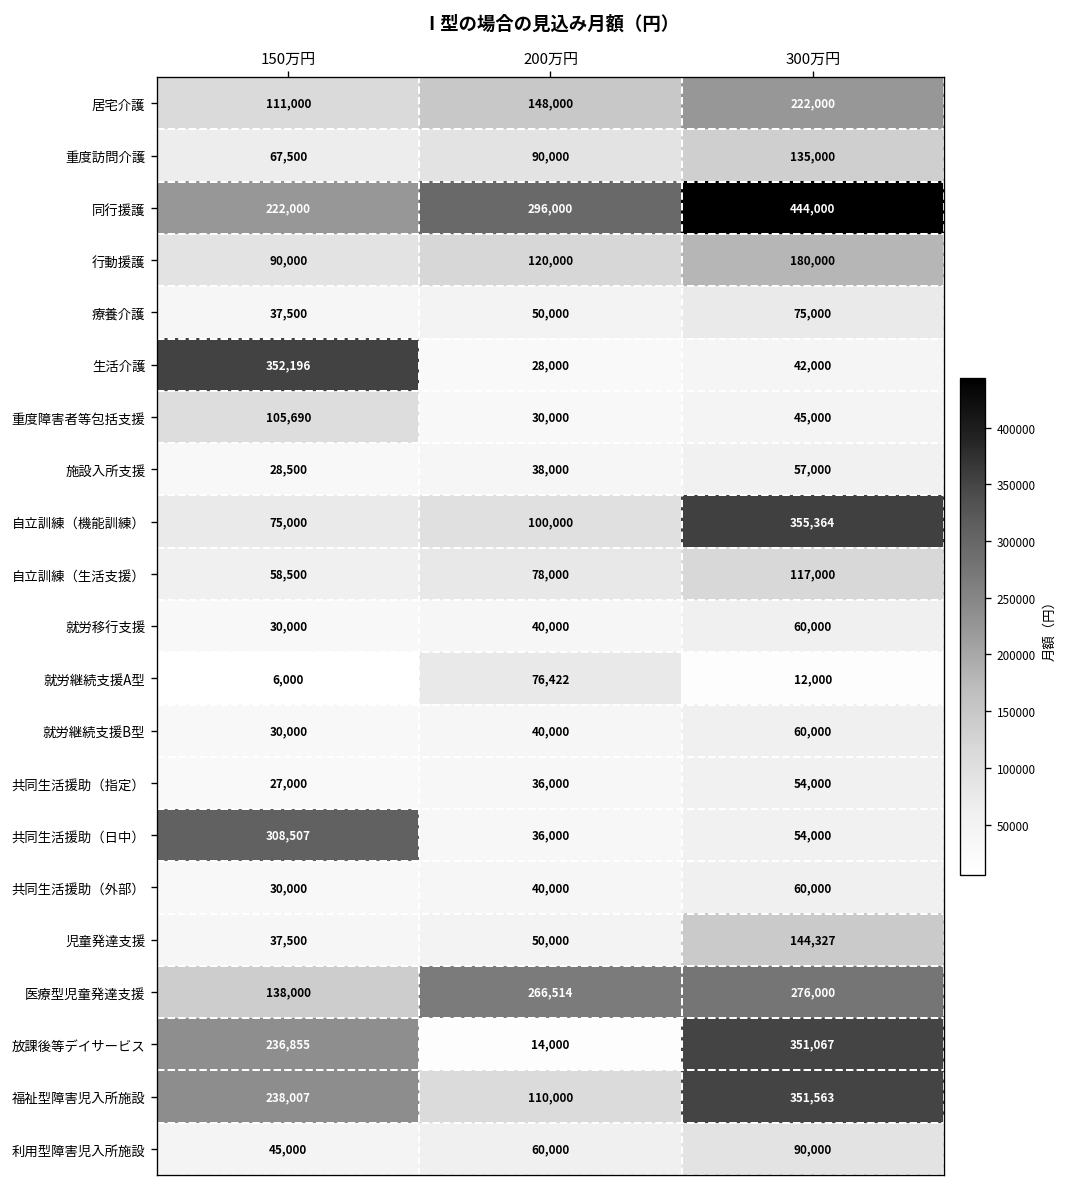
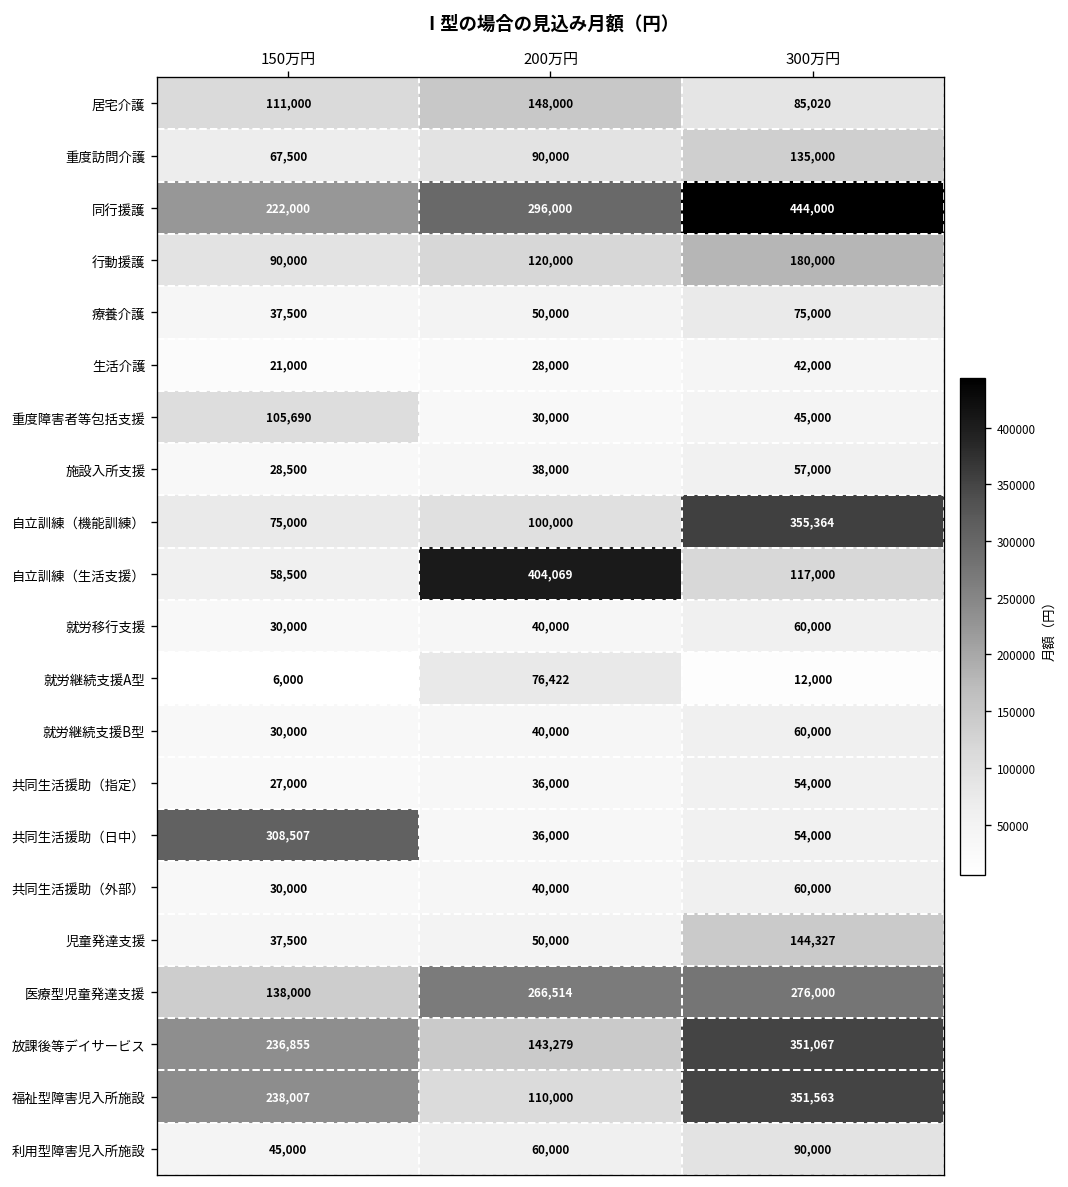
居宅介護, 300万円: 222,000 -> 85,020
生活介護, 150万円: 352,196 -> 21,000
自立訓練（生活支援）, 200万円: 78,000 -> 404,069
放課後等デイサービス, 200万円: 14,000 -> 143,279
